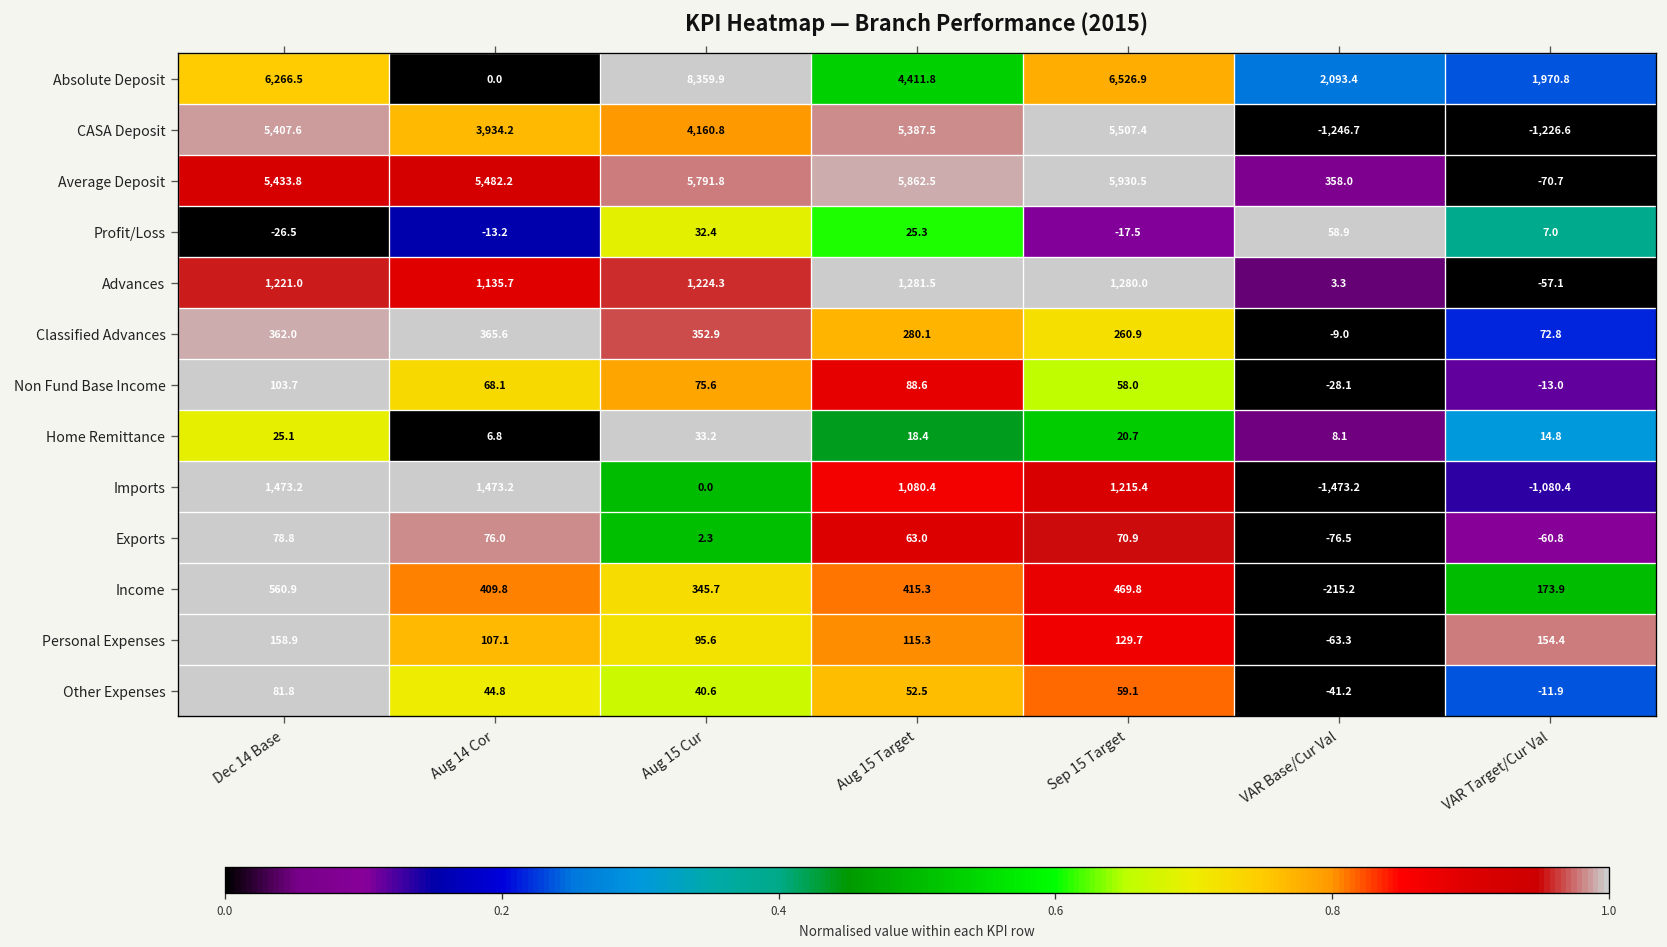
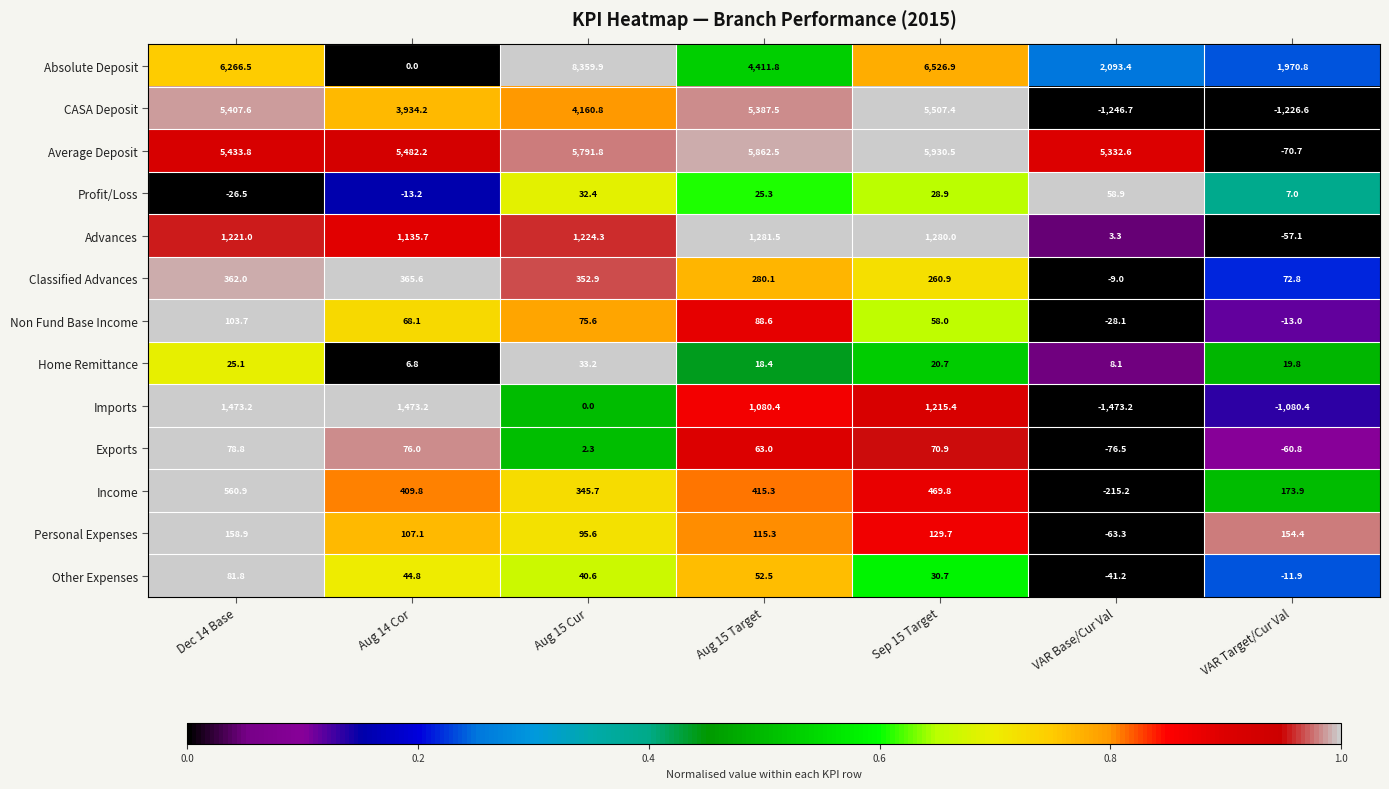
Average Deposit, VAR Base/Cur Val: 358.0 -> 5,332.6
Profit/Loss, Sep 15 Target: -17.5 -> 28.9
Home Remittance, VAR Target/Cur Val: 14.8 -> 19.8
Other Expenses, Sep 15 Target: 59.1 -> 30.7
